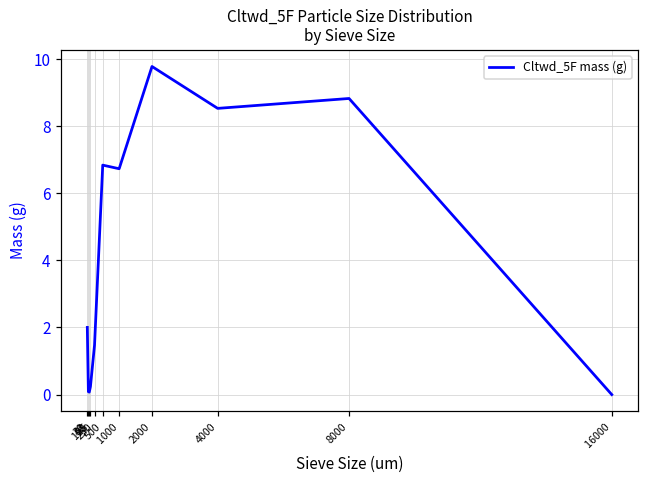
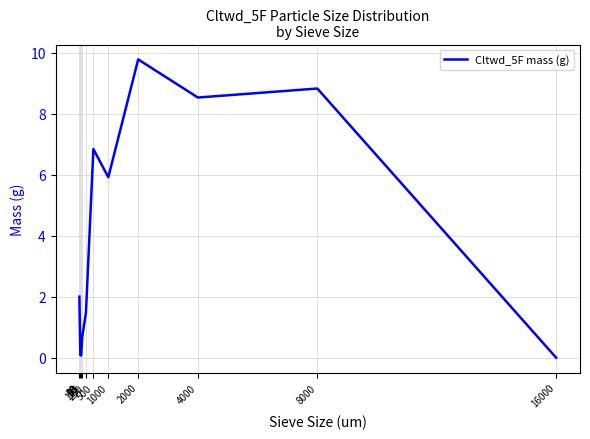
125: 0.2 -> 0.7
1000: 6.7 -> 5.9
